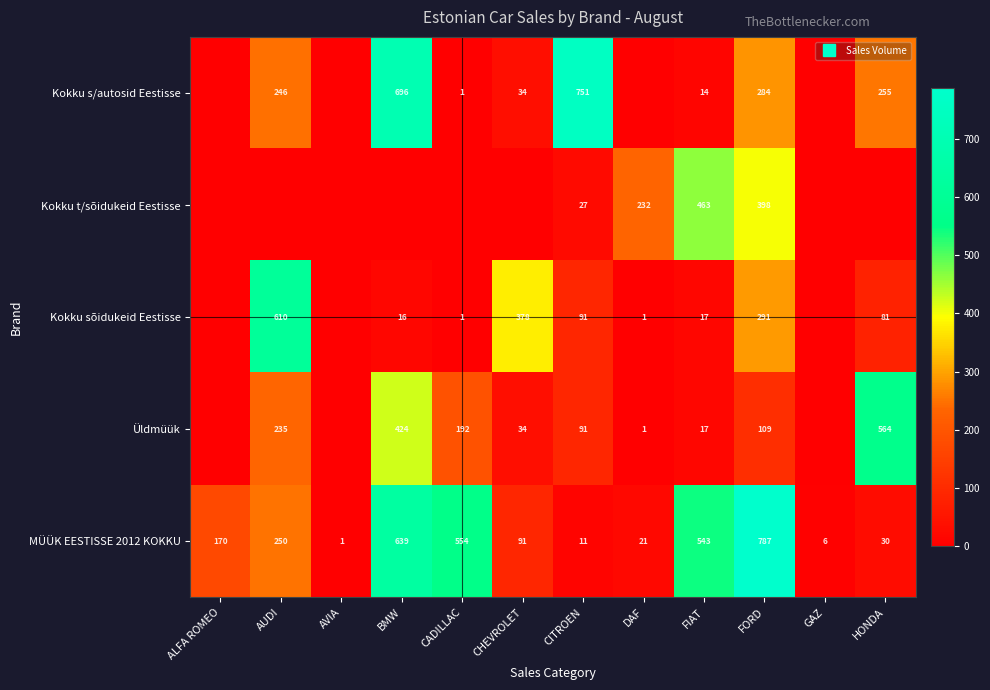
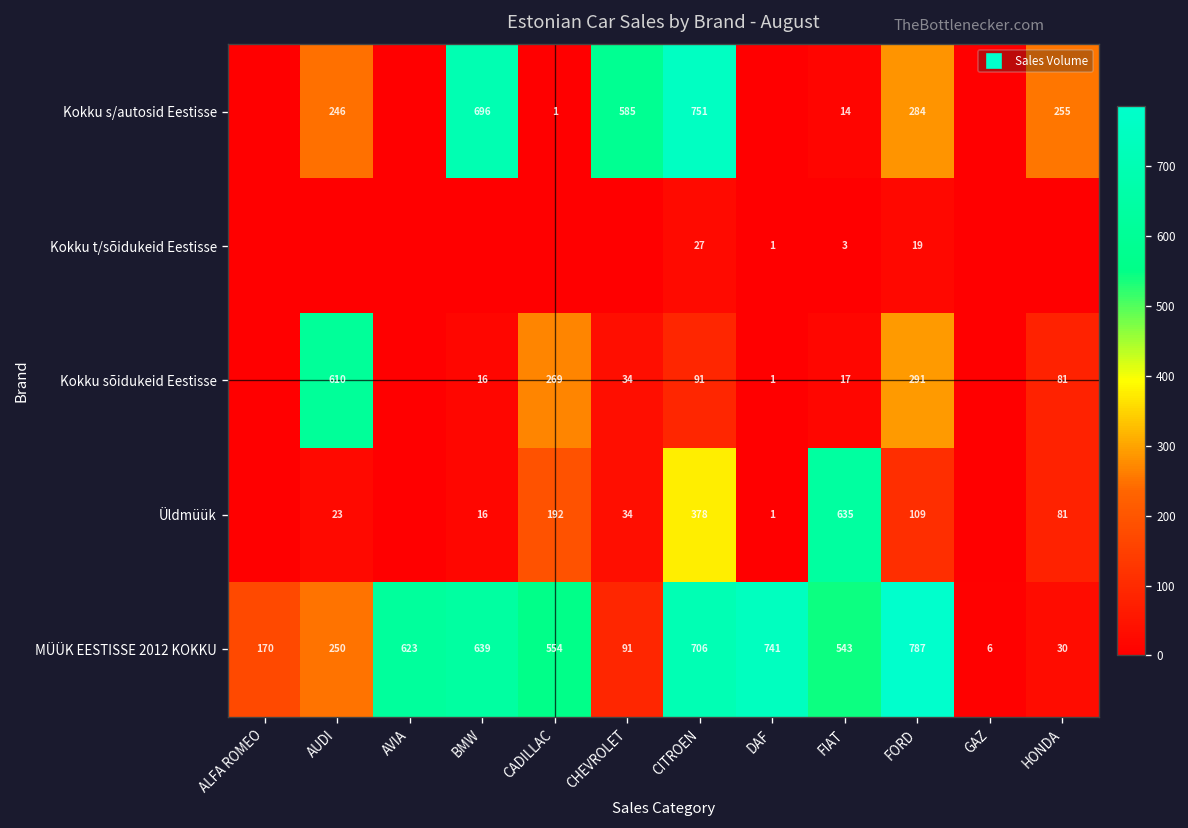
Kokku s/autosid Eestisse, CHEVROLET: 34 -> 585
Kokku t/sõidukeid Eestisse, DAF: 232 -> 1
Kokku t/sõidukeid Eestisse, FIAT: 463 -> 3
Kokku t/sõidukeid Eestisse, FORD: 398 -> 19
Kokku sõidukeid Eestisse, CADILLAC: 1 -> 269
Kokku sõidukeid Eestisse, CHEVROLET: 378 -> 34
Üldmüük, AUDI: 235 -> 23
Üldmüük, BMW: 424 -> 16
Üldmüük, CITROEN: 91 -> 378
Üldmüük, FIAT: 17 -> 635
Üldmüük, HONDA: 564 -> 81
MÜÜK EESTISSE 2012 KOKKU, AVIA: 1 -> 623
MÜÜK EESTISSE 2012 KOKKU, CITROEN: 11 -> 706
MÜÜK EESTISSE 2012 KOKKU, DAF: 21 -> 741
